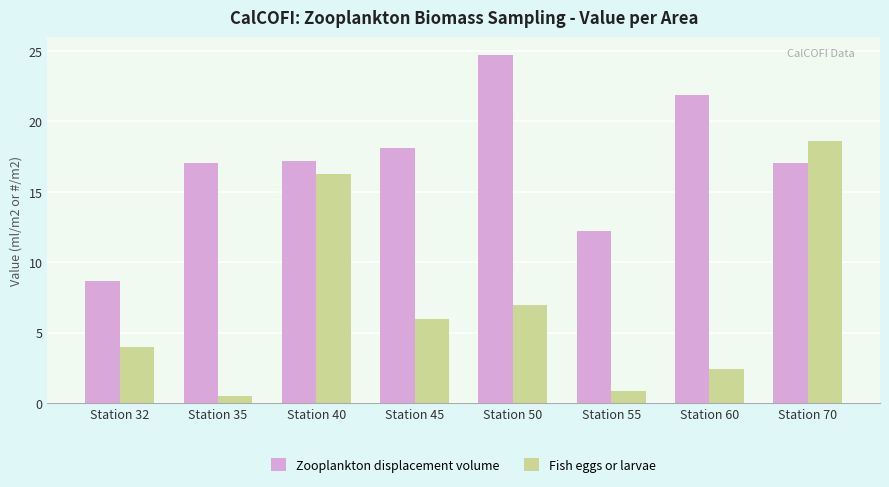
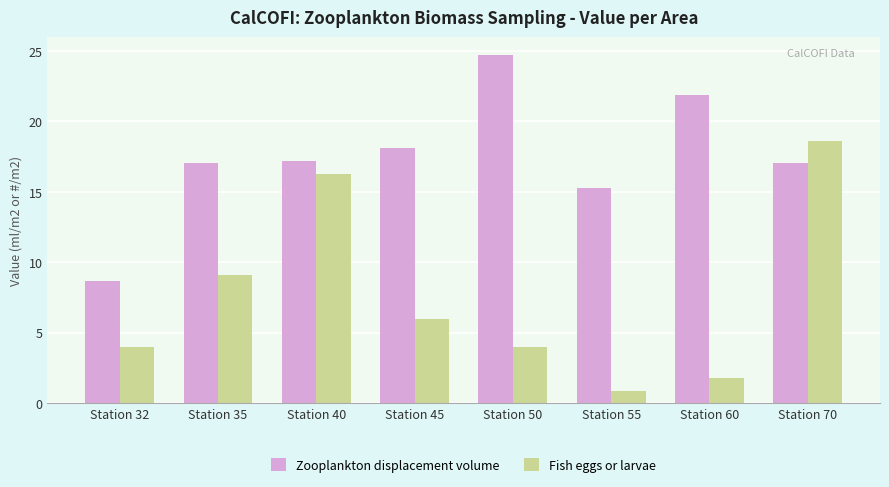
Fish eggs or larvae, Station 35: 0.5 -> 9.1
Fish eggs or larvae, Station 50: 7 -> 4
Zooplankton displacement volume, Station 55: 12.2 -> 15.3
Fish eggs or larvae, Station 60: 2.4 -> 1.8
